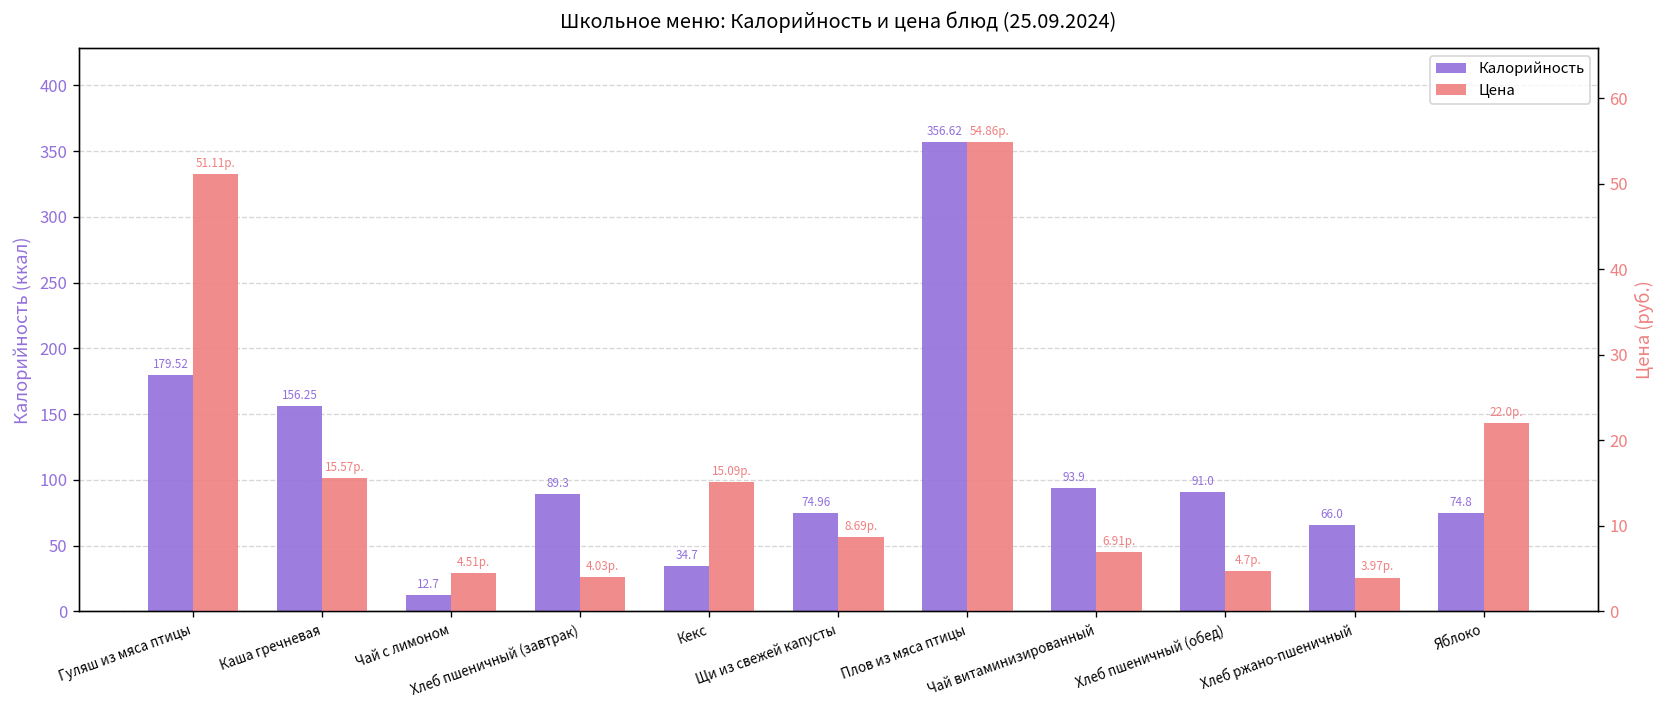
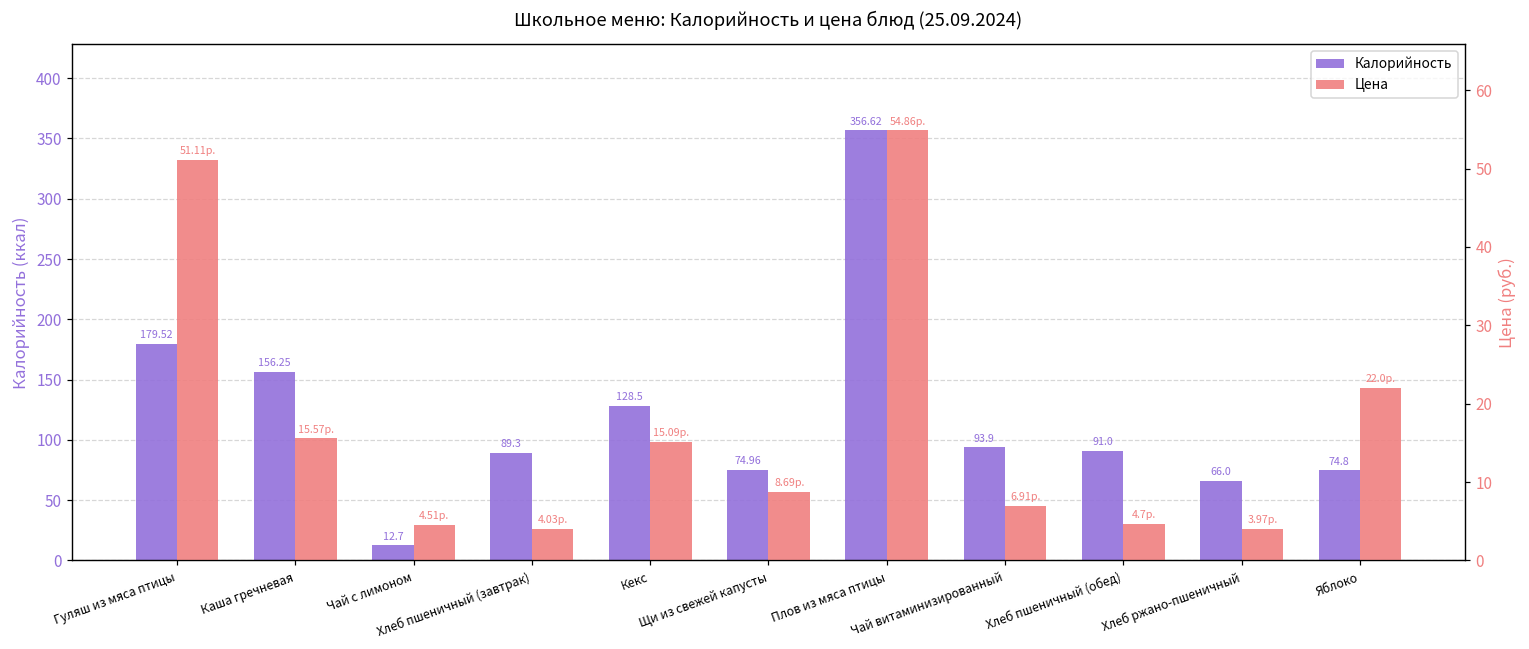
Калорийность, Кекс: 34.7 -> 128.5
